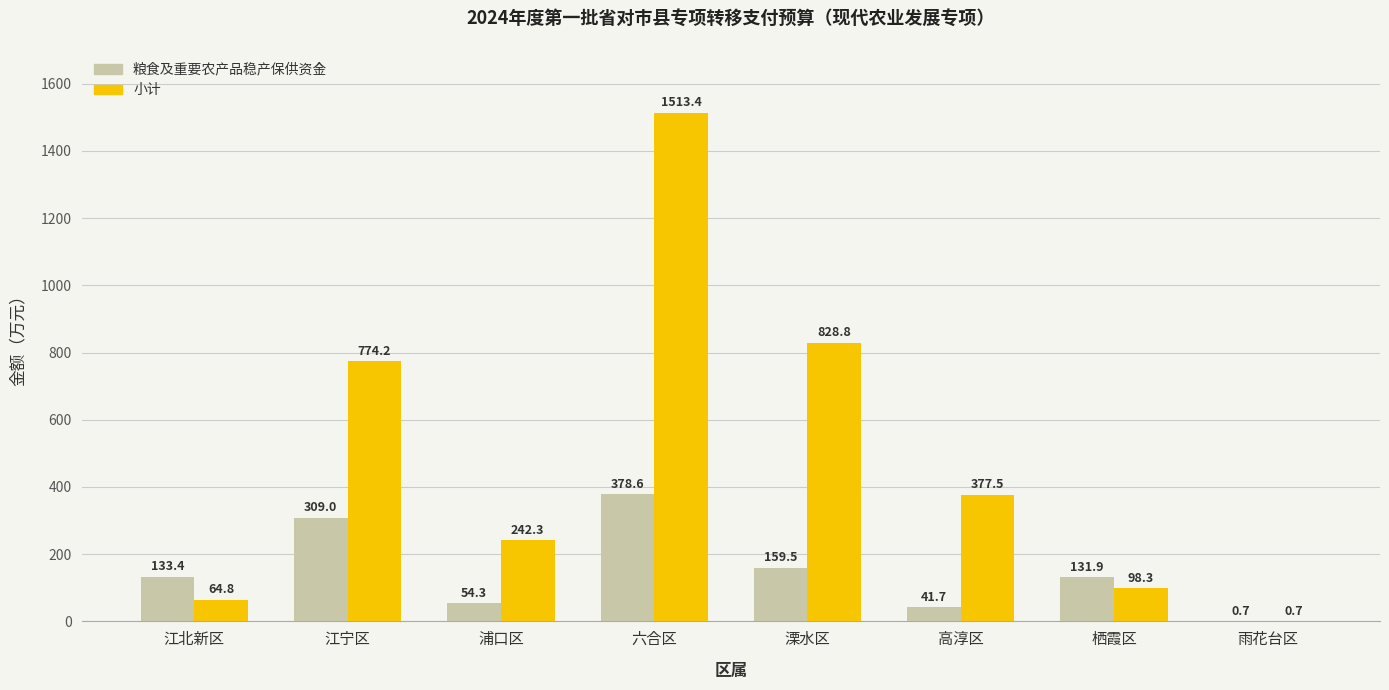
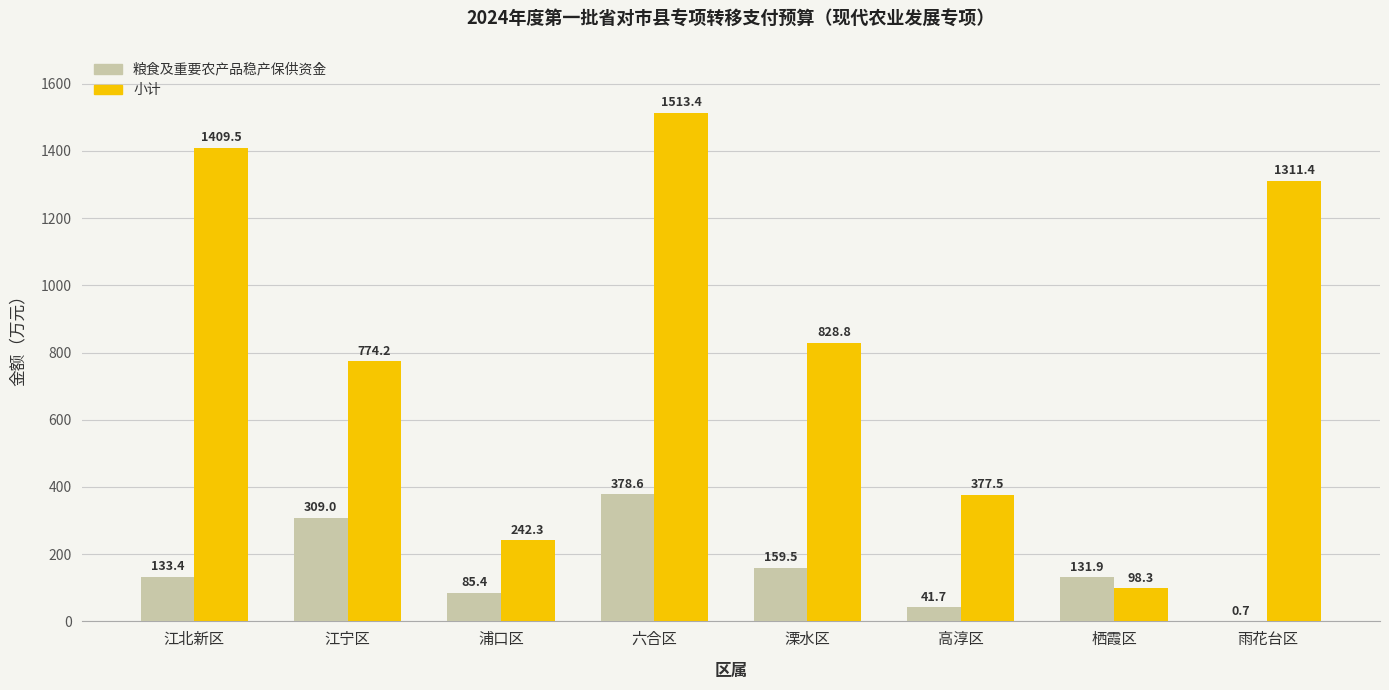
小计, 江北新区: 64.8 -> 1409.5
粮食及重要农产品稳产保供资金, 浦口区: 54.3 -> 85.4
小计, 雨花台区: 0.7 -> 1311.4
